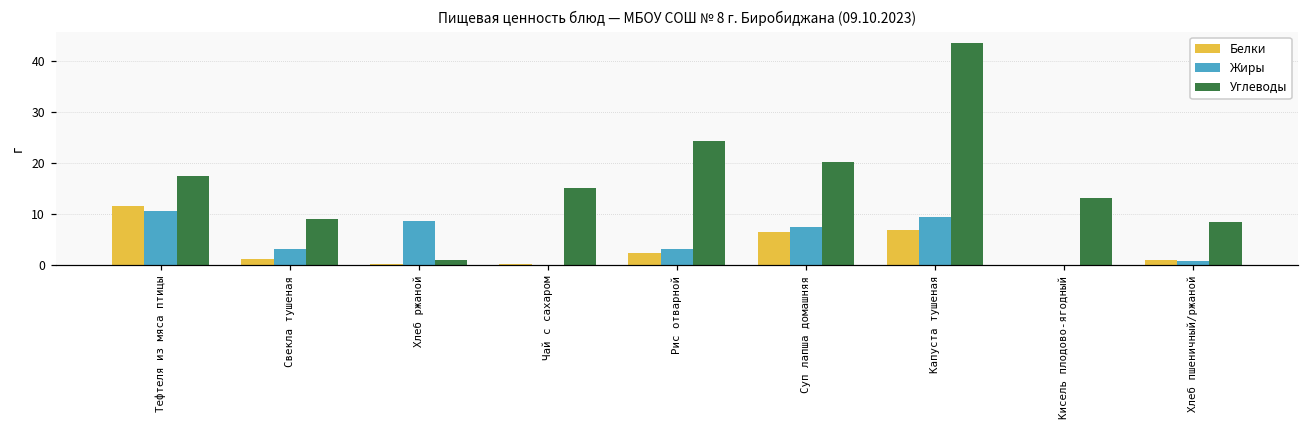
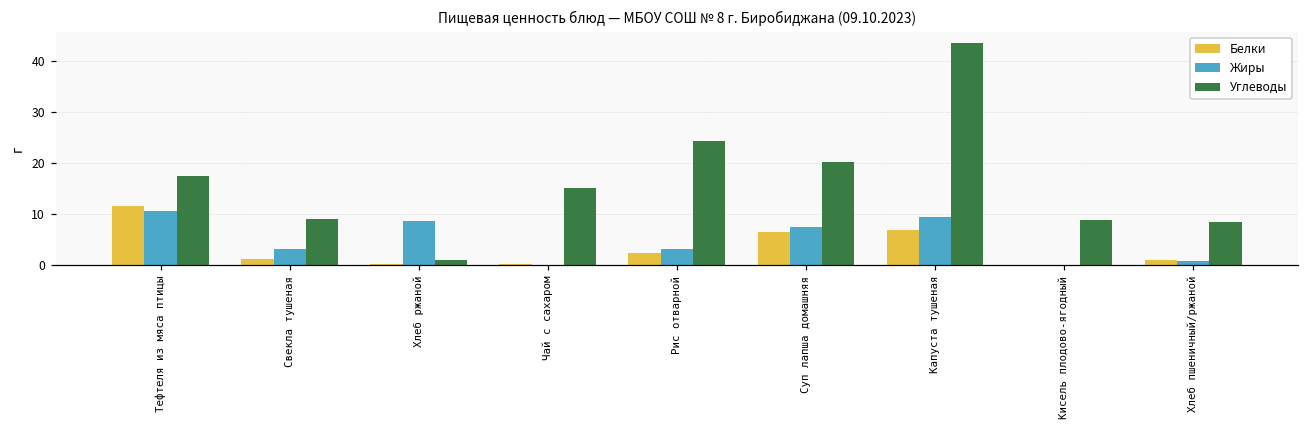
Углеводы, Кисель плодово-ягодный: 13 -> 9
